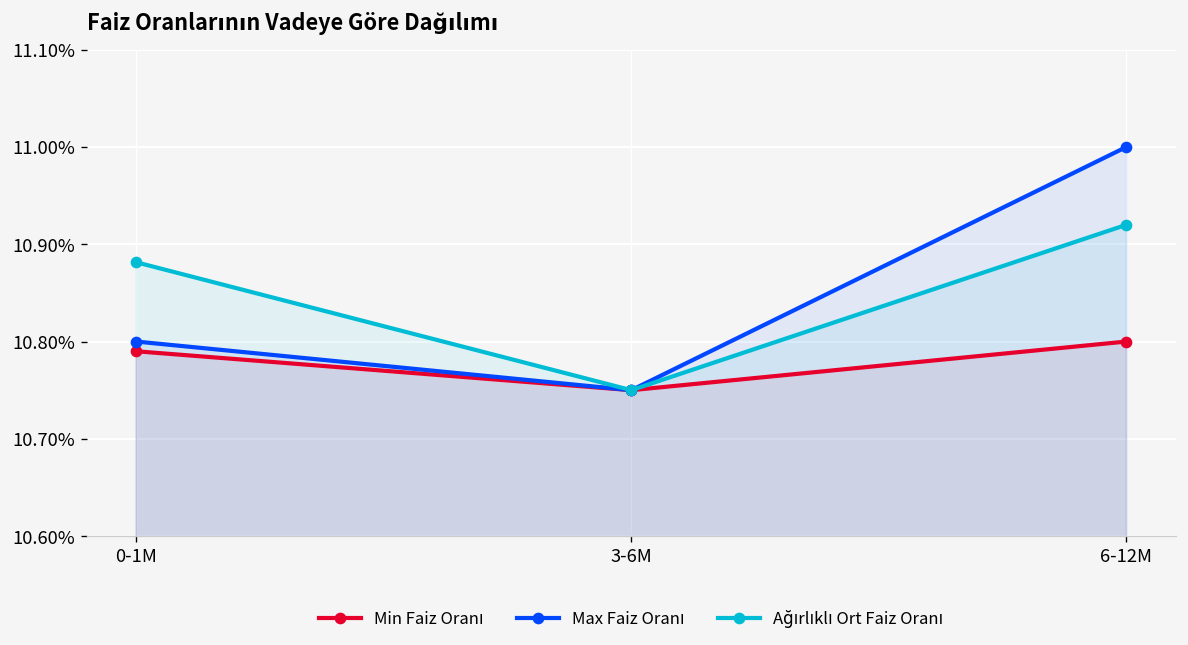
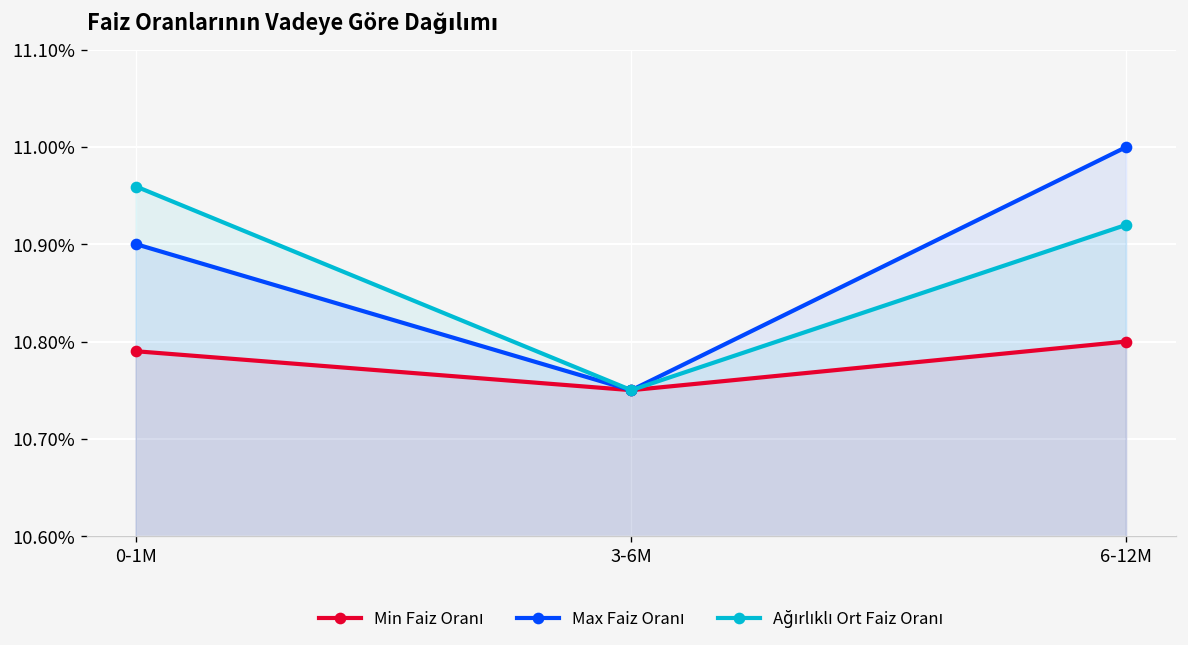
Max Faiz Oranı, 0-1M: 10.8% -> 10.9%
Ağırlıklı Ort Faiz Oranı, 0-1M: 10.88% -> 10.96%
